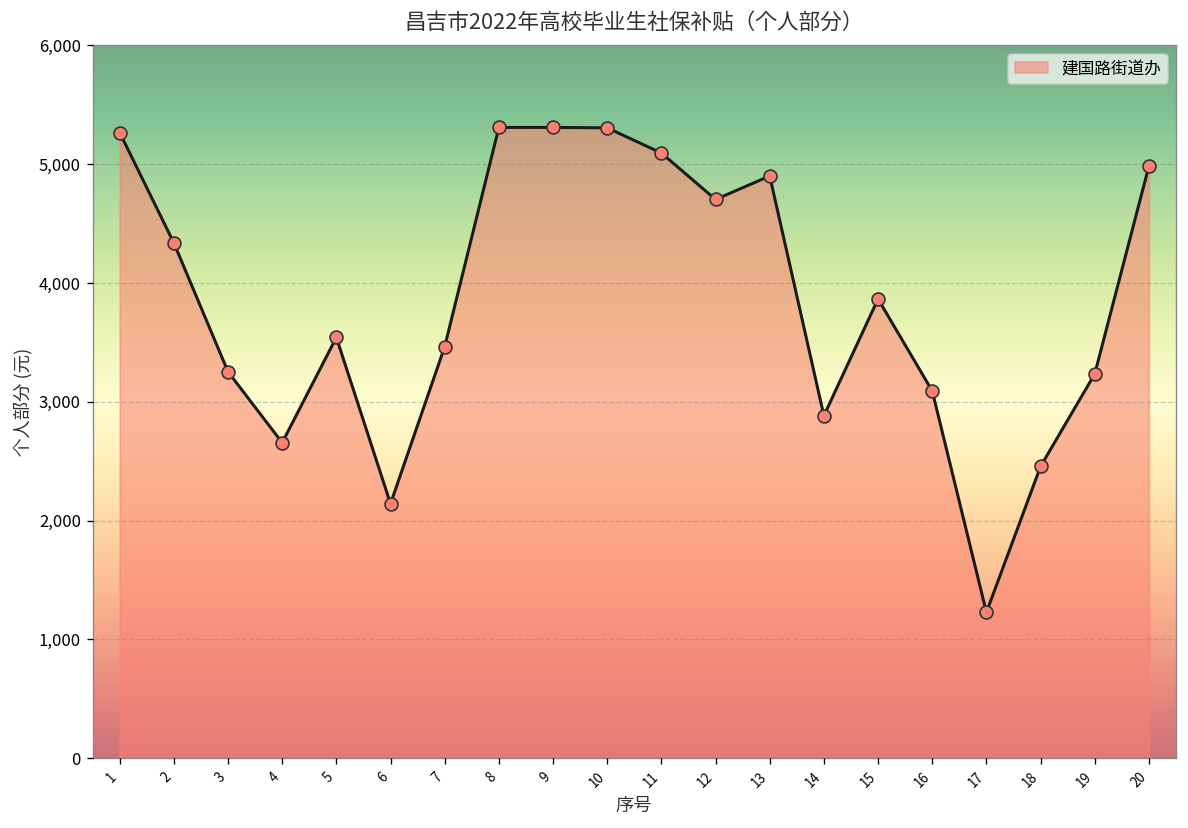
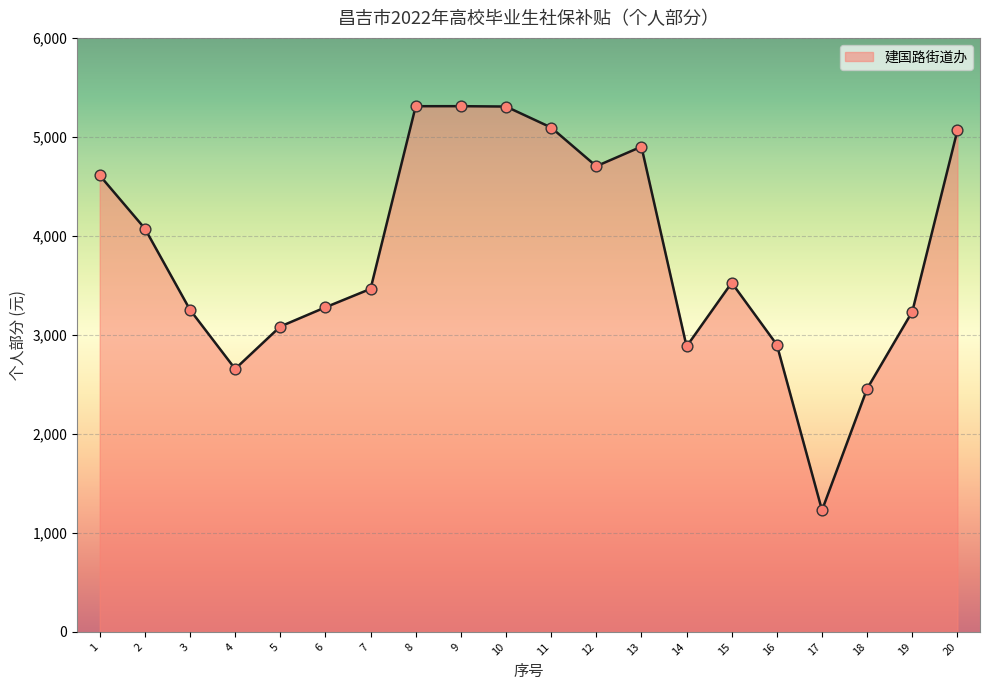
1: 5,300 -> 4,600
2: 4,300 -> 4,100
5: 3,500 -> 3,100
6: 2,100 -> 3,300
15: 3,900 -> 3,500
16: 3,100 -> 2,900
20: 5,000 -> 5,100
